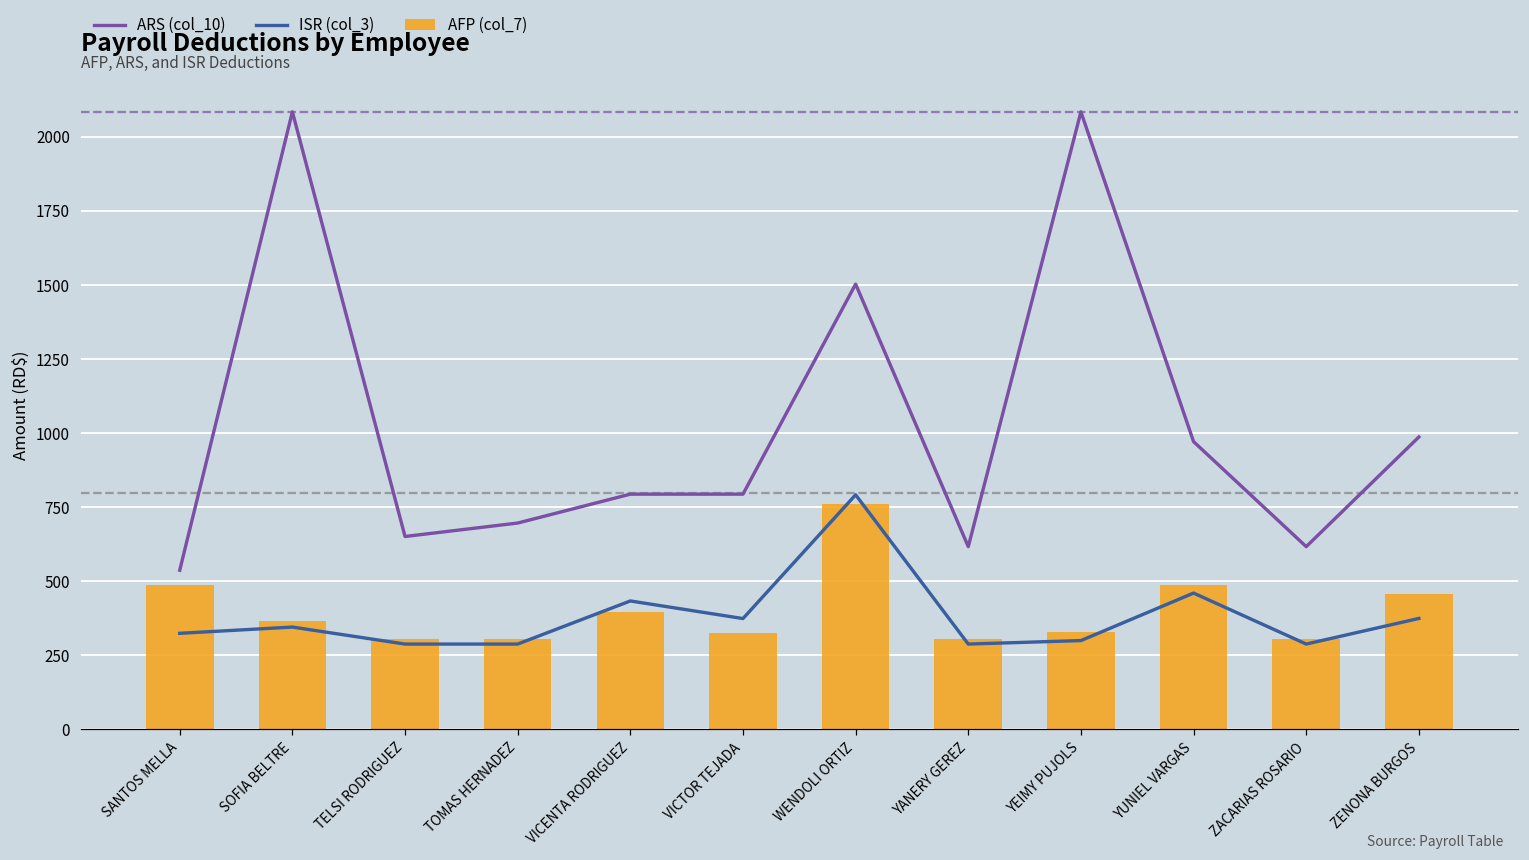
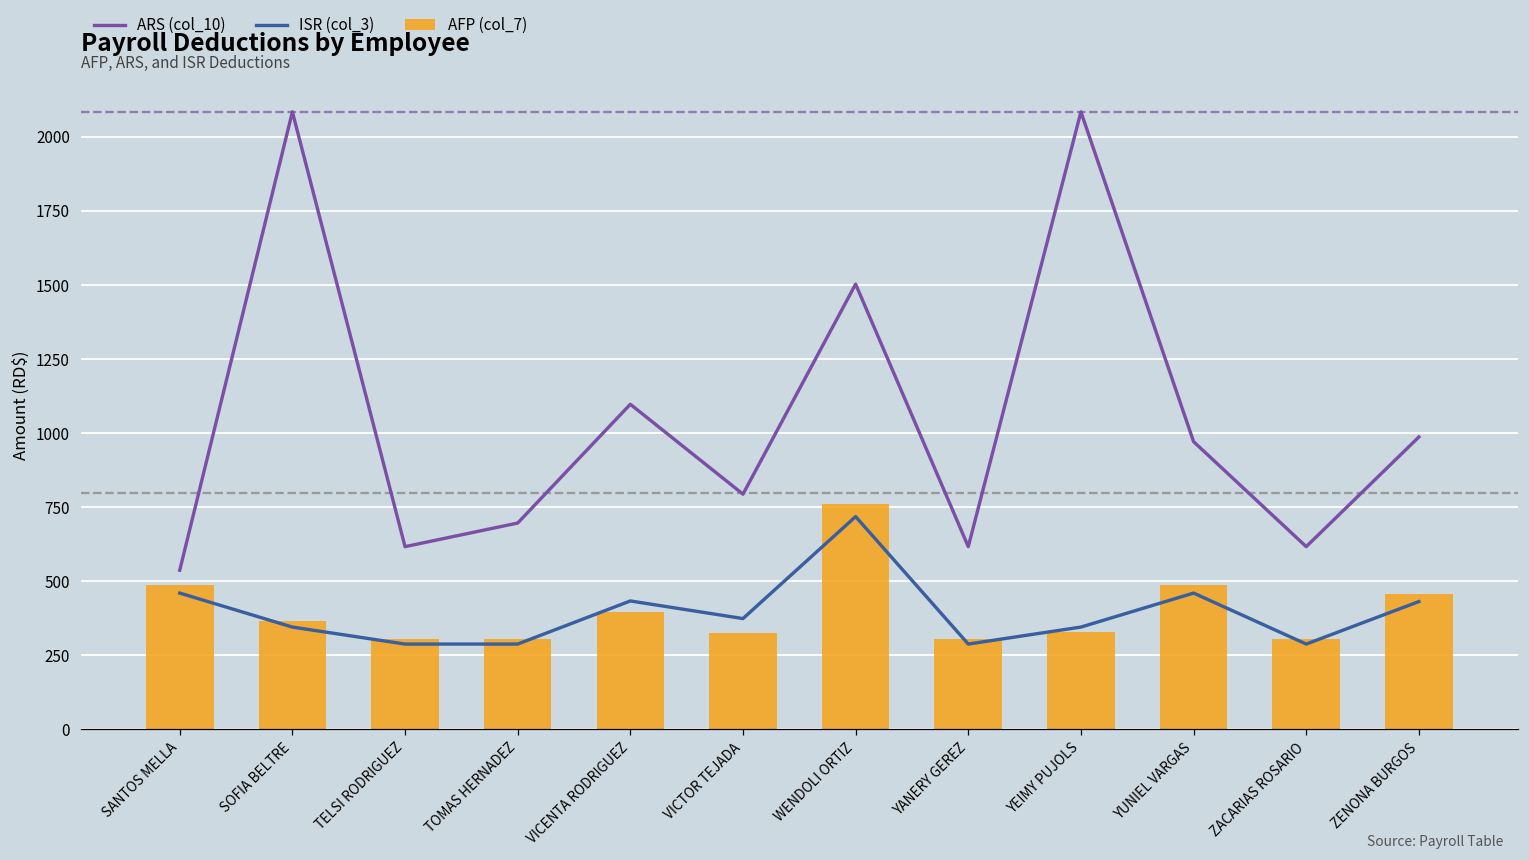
ISR (col_3), SANTOS MELLA: 320 -> 460
ARS (col_10), TELSI RODRIGUEZ: 650 -> 620
ARS (col_10), VICENTA RODRIGUEZ: 790 -> 1100
ISR (col_3), WENDOLI ORTIZ: 790 -> 720
ISR (col_3), YEIMY PUJOLS: 300 -> 340
ISR (col_3), ZENONA BURGOS: 370 -> 430
